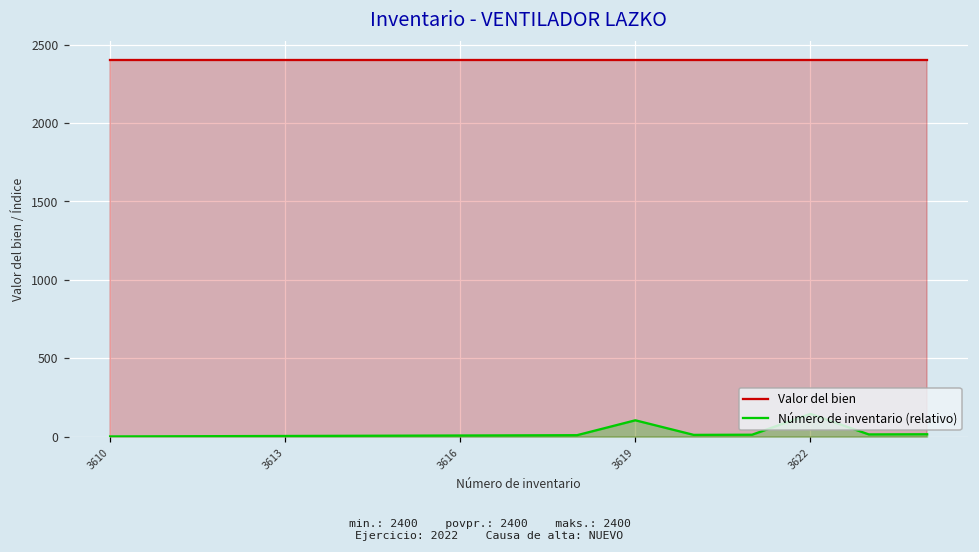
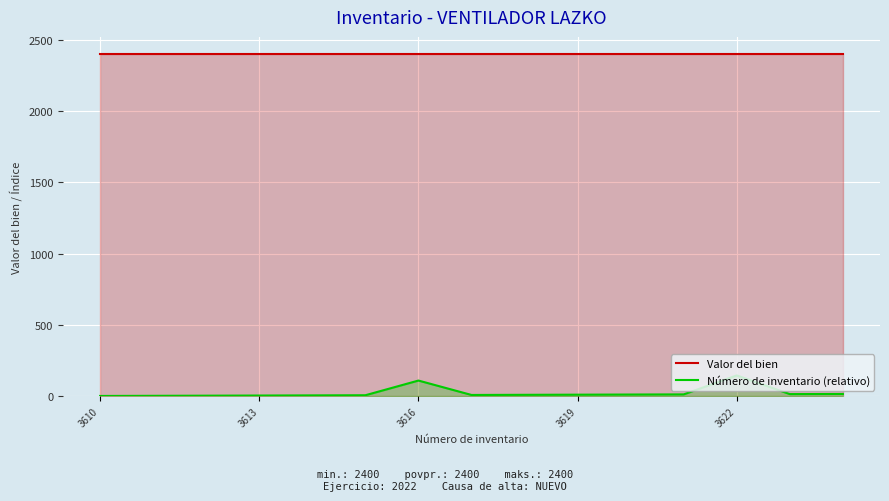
Número de inventario (relativo), 3616: 10 -> 110
Número de inventario (relativo), 3619: 100 -> 10
